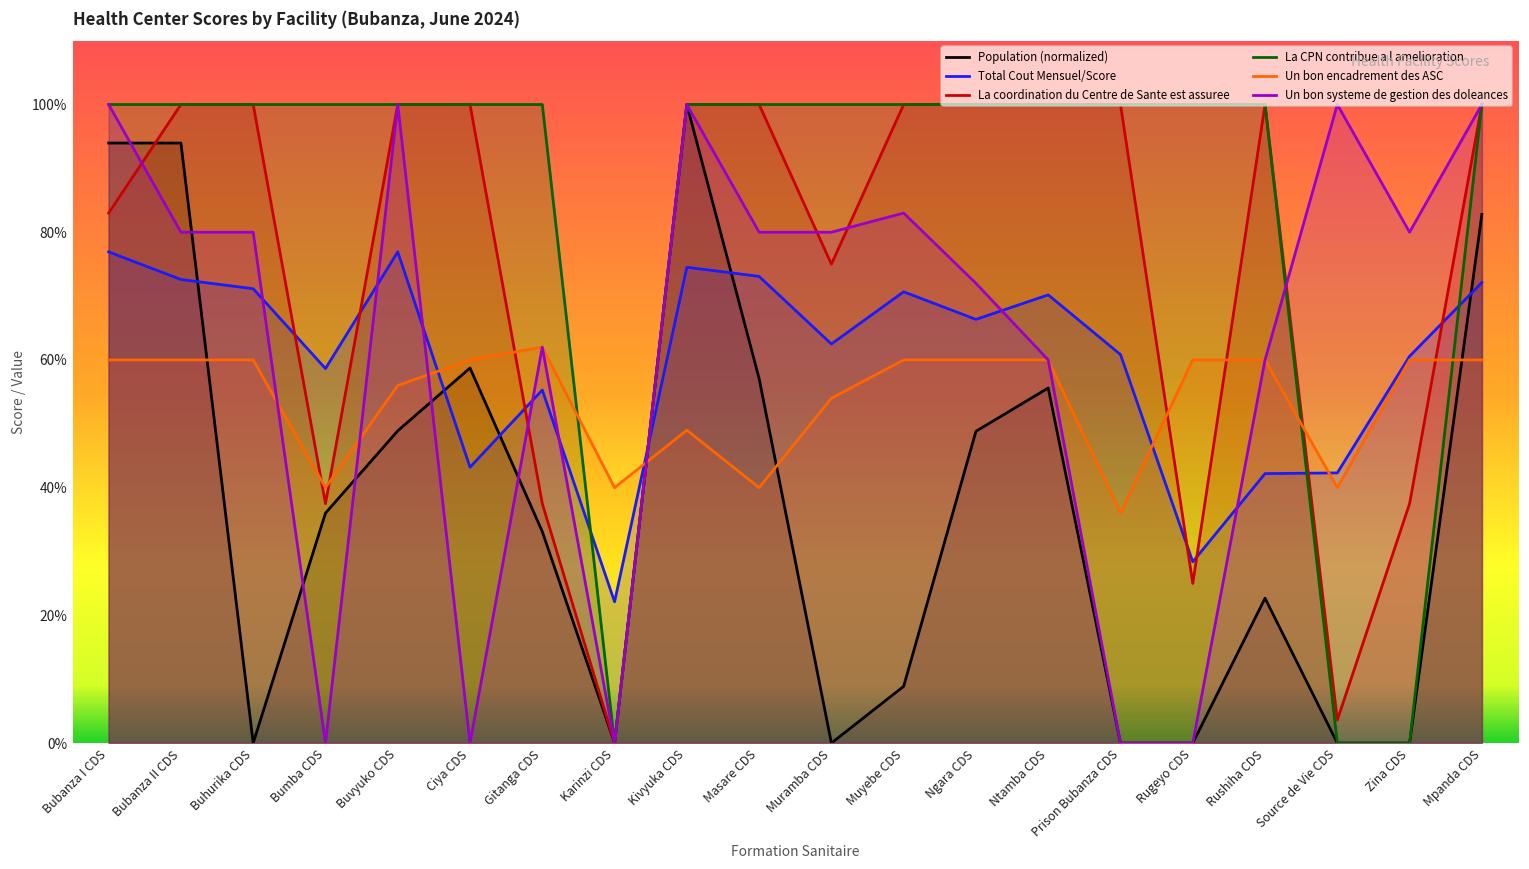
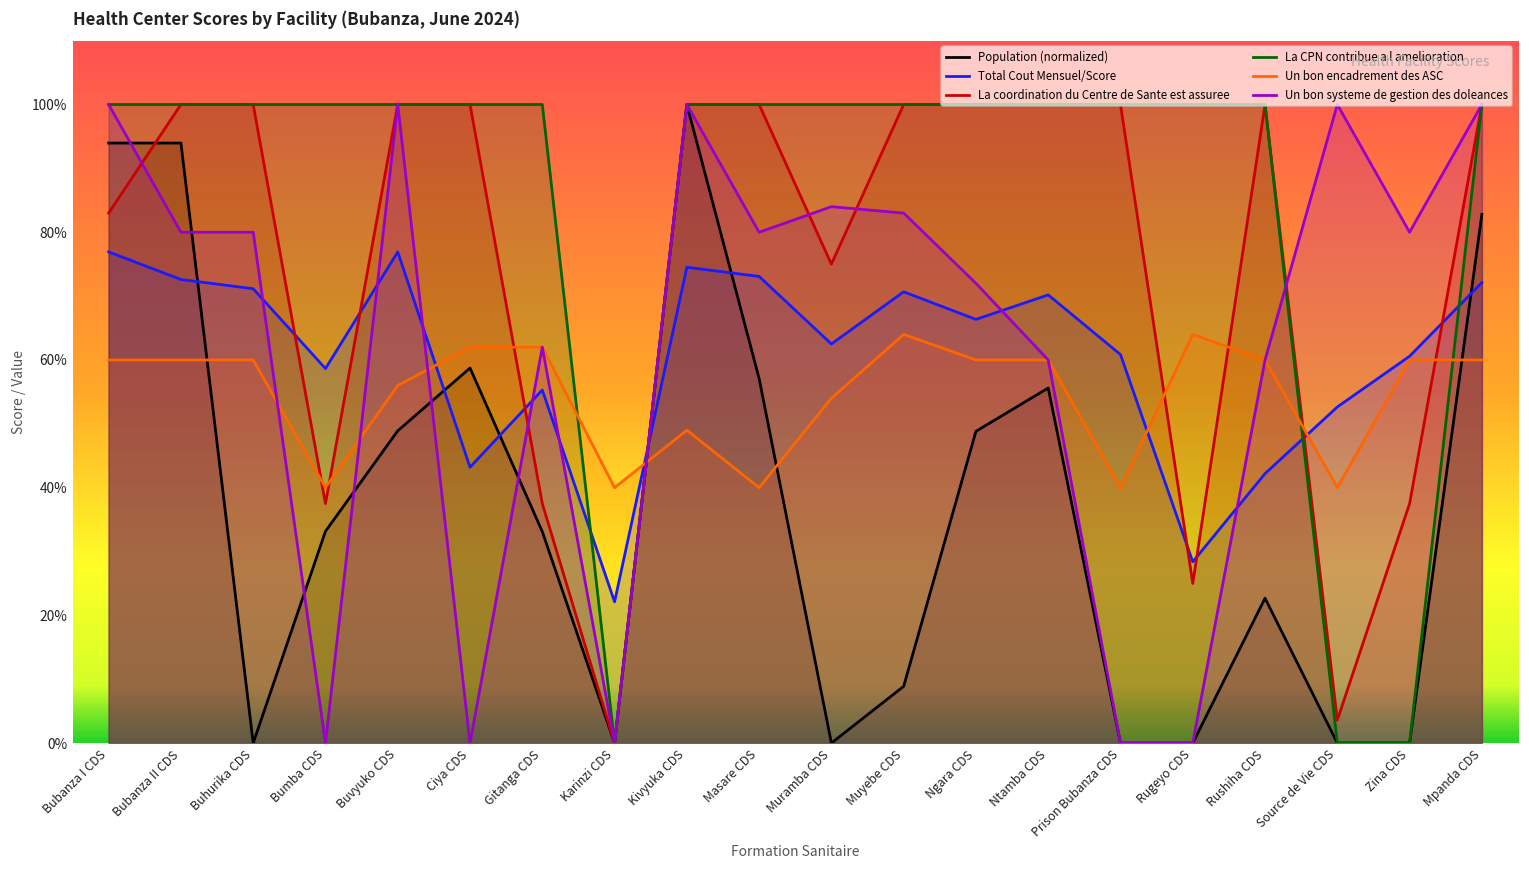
Population (normalized), Bumba CDS: 36% -> 33%
Un bon encadrement des ASC, Ciya CDS: 60% -> 62%
Un bon systeme de gestion des doleances, Muramba CDS: 80% -> 84%
Un bon encadrement des ASC, Muyebe CDS: 60% -> 64%
Un bon encadrement des ASC, Prison Bubanza CDS: 36% -> 40%
Un bon encadrement des ASC, Rugeyo CDS: 60% -> 64%
Total Cout Mensuel/Score, Source de Vie CDS: 42% -> 53%
